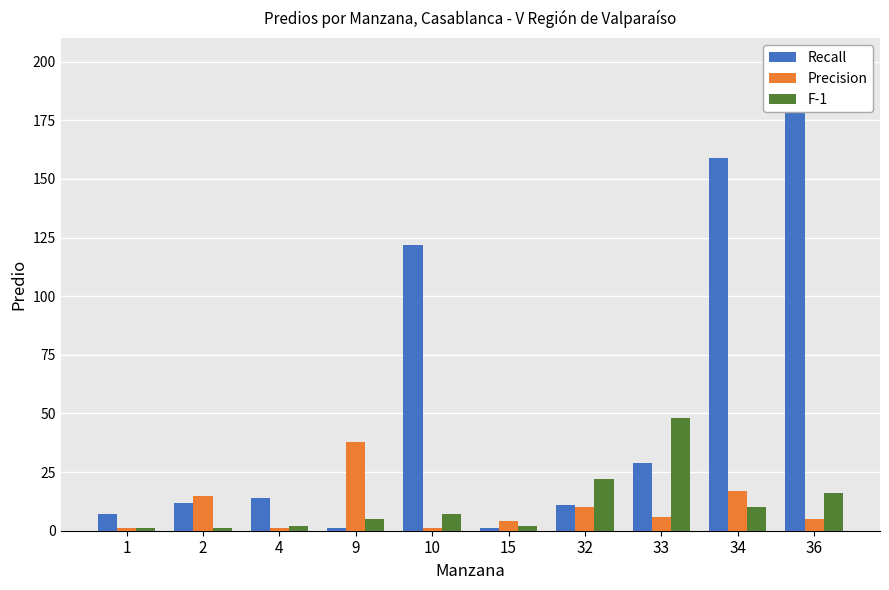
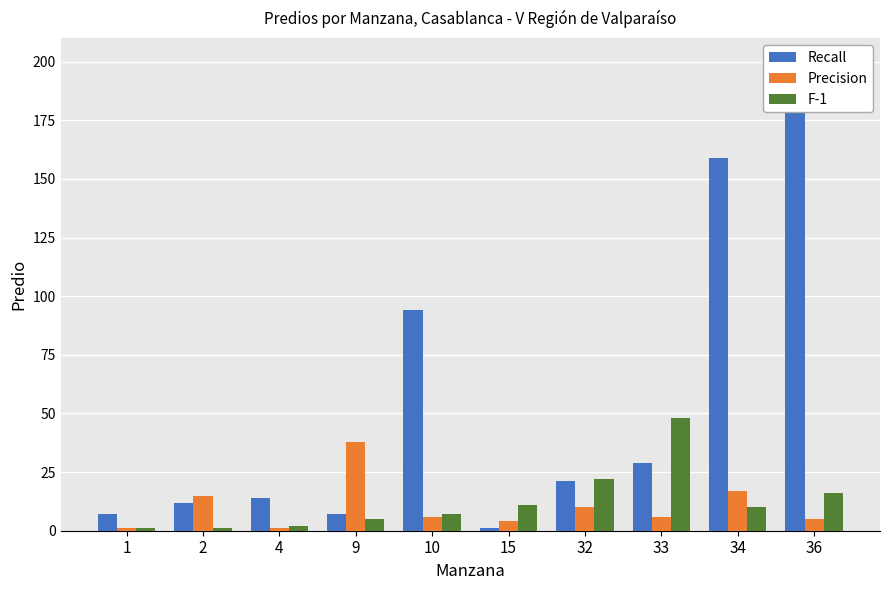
Recall, 9: 1 -> 7
Recall, 10: 122 -> 94
Precision, 10: 1 -> 6
F-1, 15: 2 -> 11
Recall, 32: 11 -> 21
